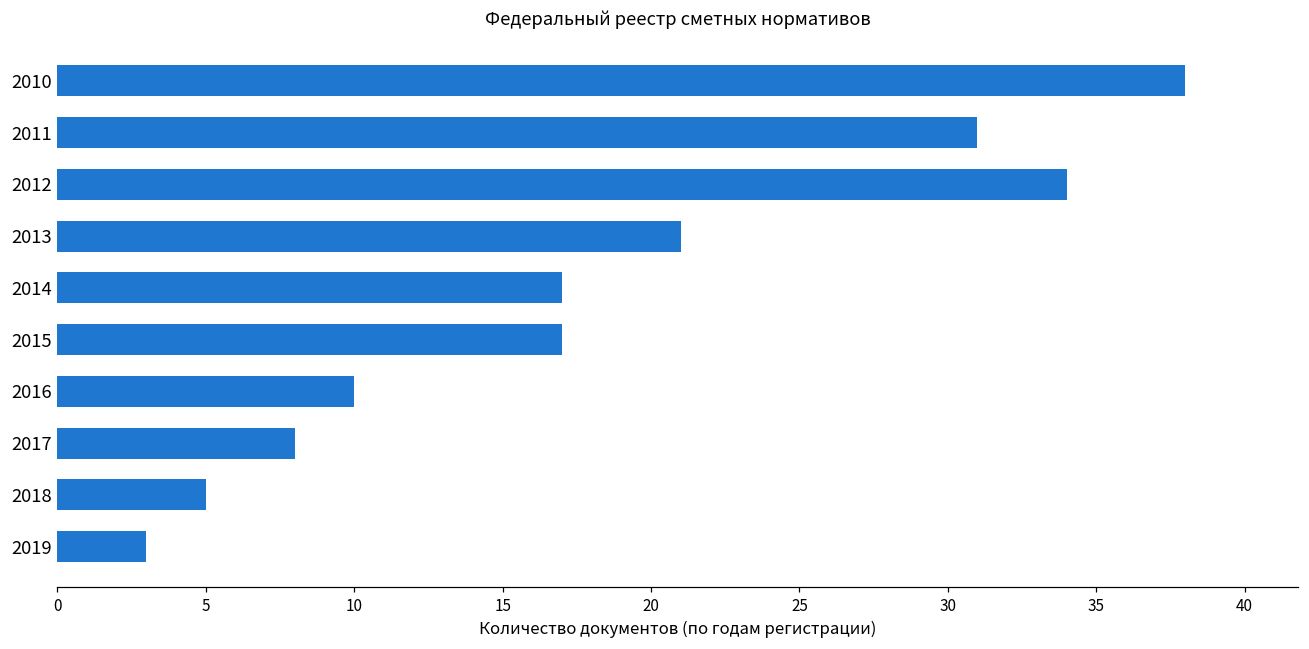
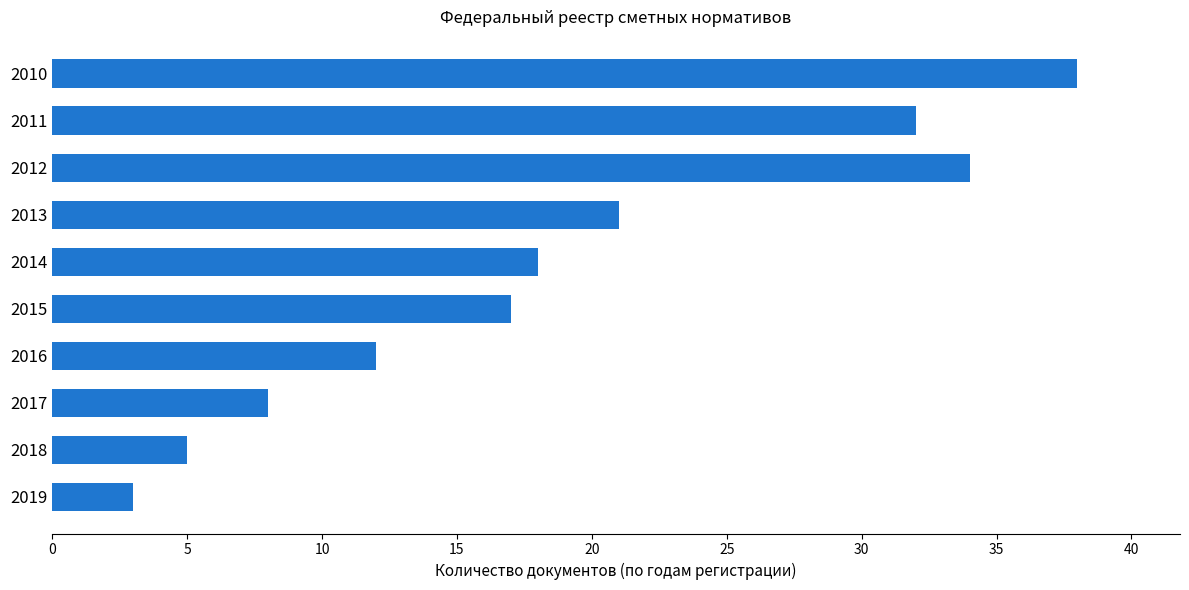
2011: 31 -> 32
2014: 17 -> 18
2016: 10 -> 12
